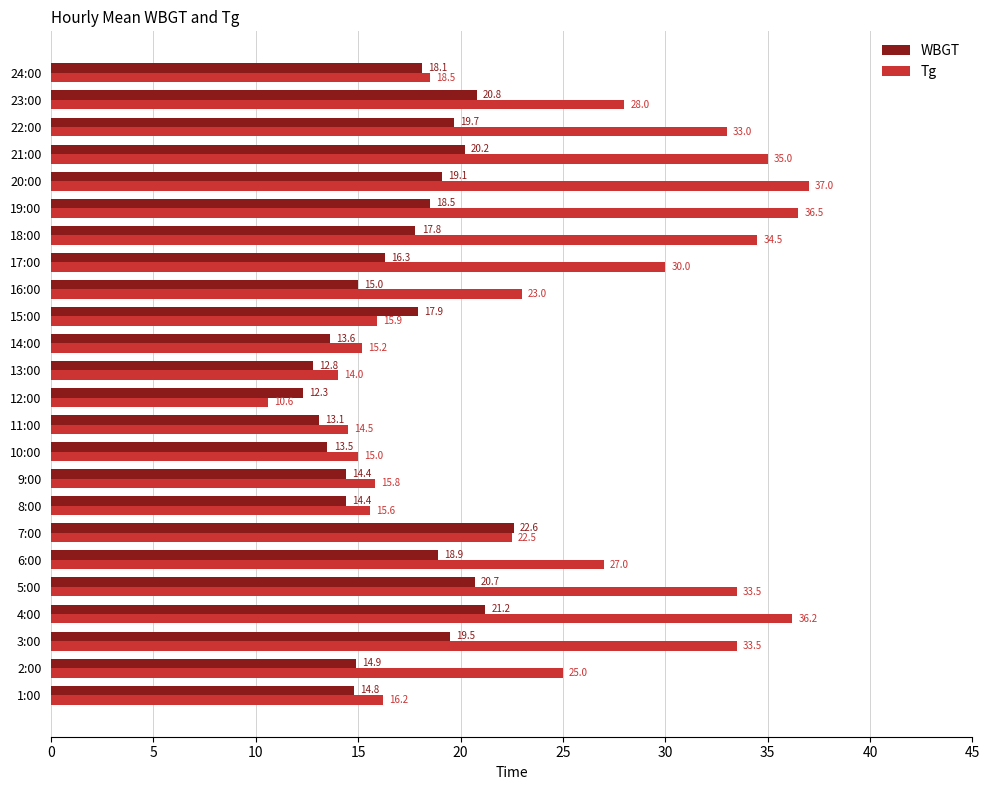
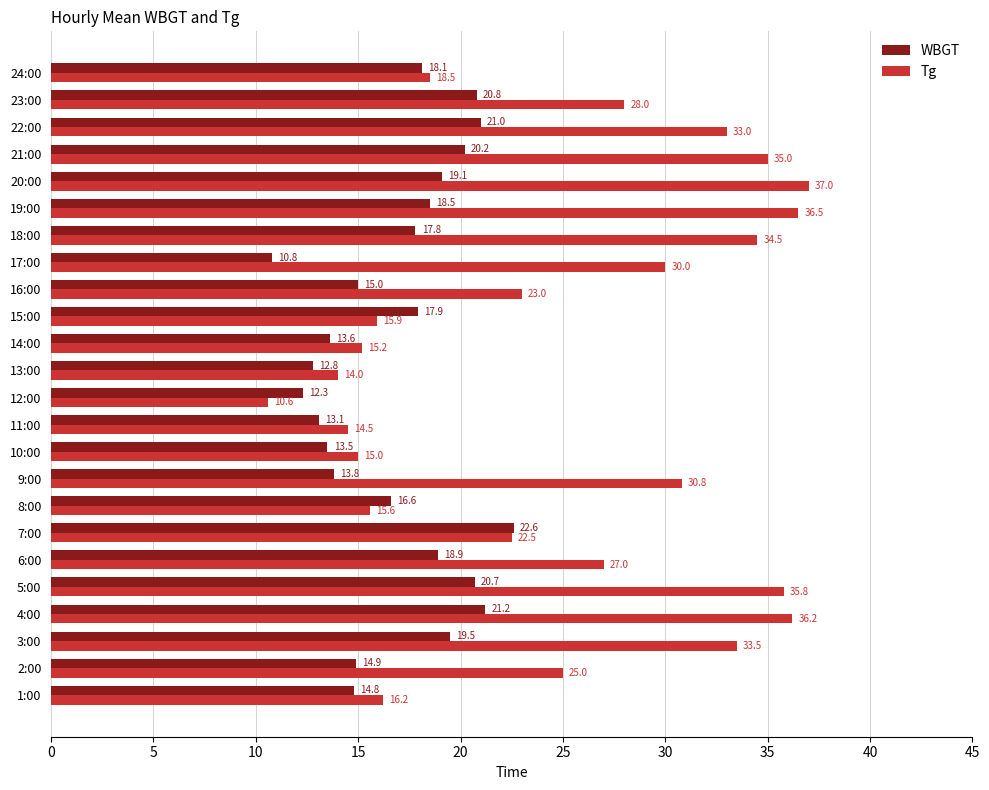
WBGT, 22:00: 19.7 -> 21.0
WBGT, 17:00: 16.3 -> 10.8
WBGT, 9:00: 14.4 -> 13.8
Tg, 9:00: 15.8 -> 30.8
WBGT, 8:00: 14.4 -> 16.6
Tg, 5:00: 33.5 -> 35.8
